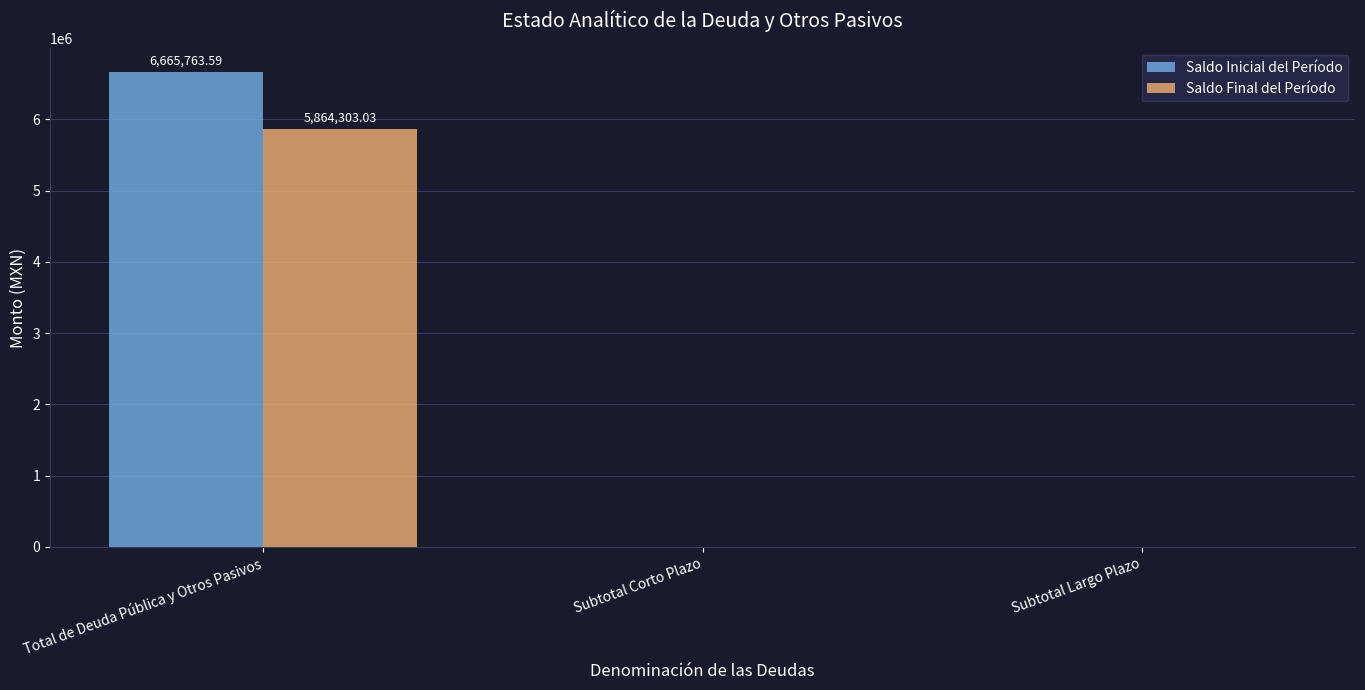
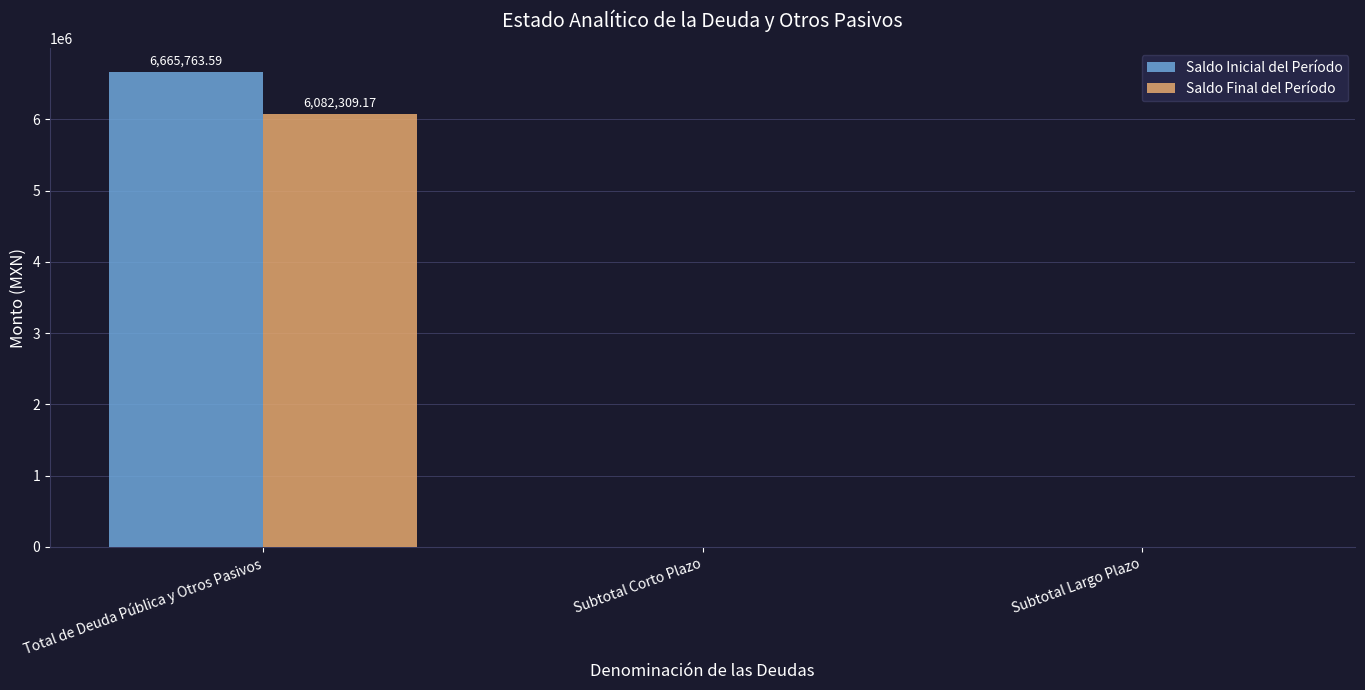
Saldo Final del Período, Total de Deuda Pública y Otros Pasivos: 5,864,303.03 -> 6,082,309.17
